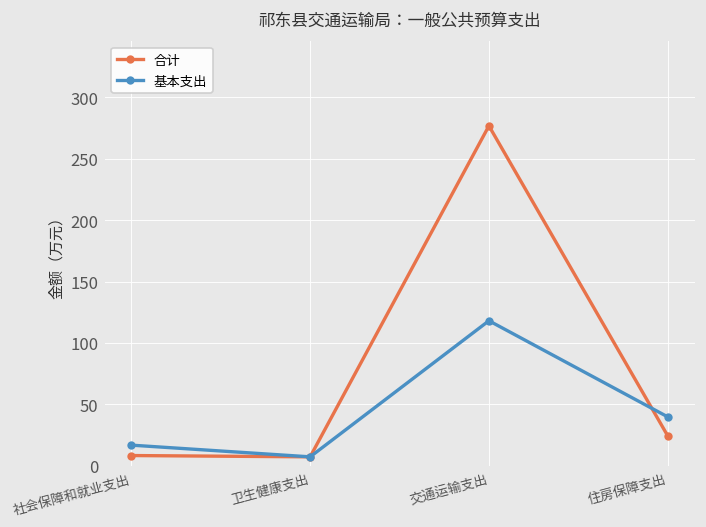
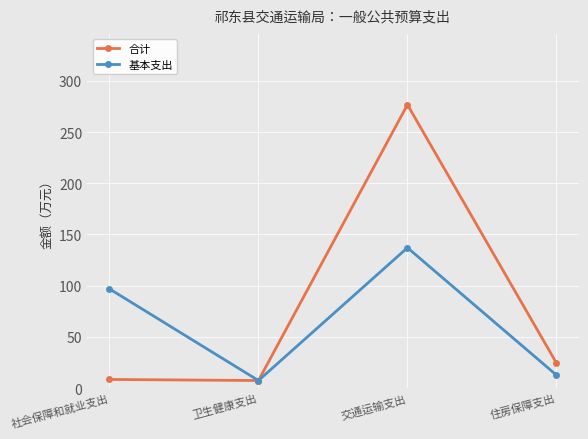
基本支出, 社会保障和就业支出: 17 -> 97
基本支出, 交通运输支出: 118 -> 137
基本支出, 住房保障支出: 40 -> 13
